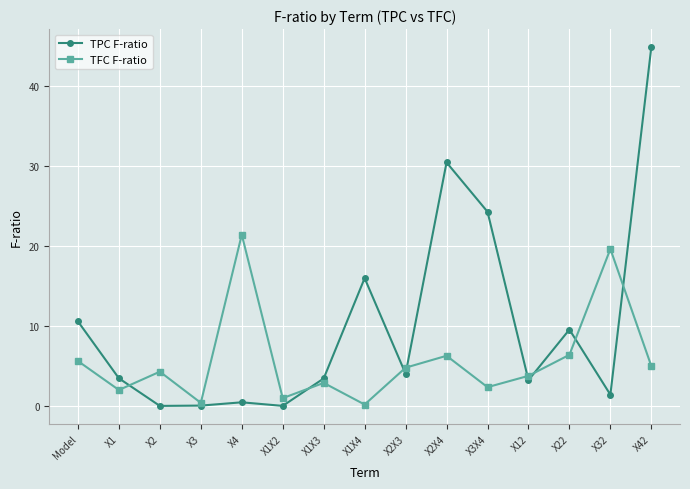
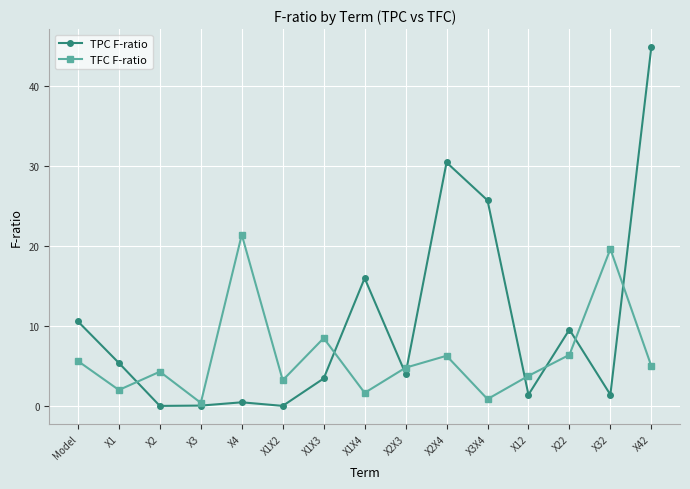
TPC F-ratio, X1: 3 -> 5
TFC F-ratio, X1X2: 1 -> 3
TFC F-ratio, X1X3: 3 -> 9
TFC F-ratio, X1X4: 0 -> 2
TPC F-ratio, X3X4: 24 -> 26
TFC F-ratio, X3X4: 2 -> 1
TPC F-ratio, X12: 3 -> 1
